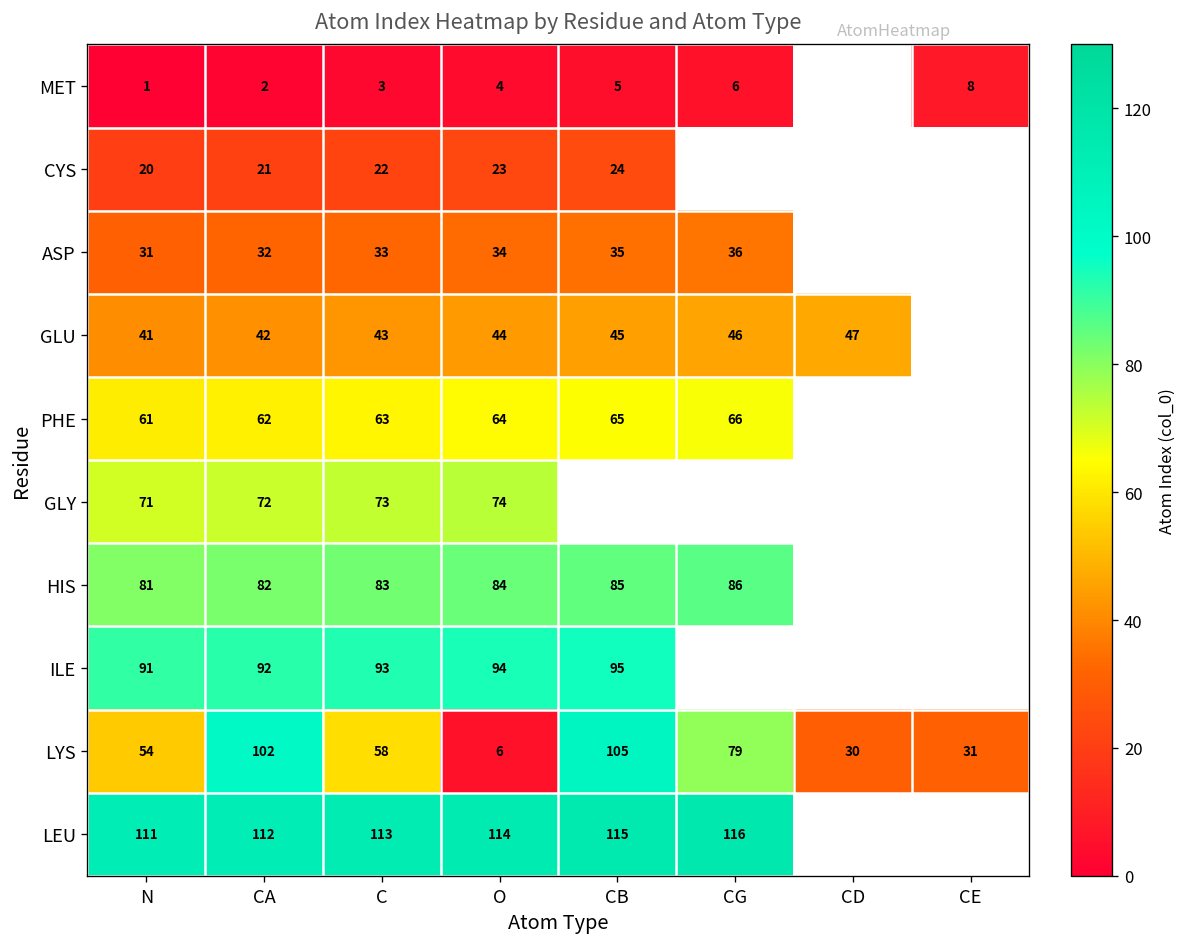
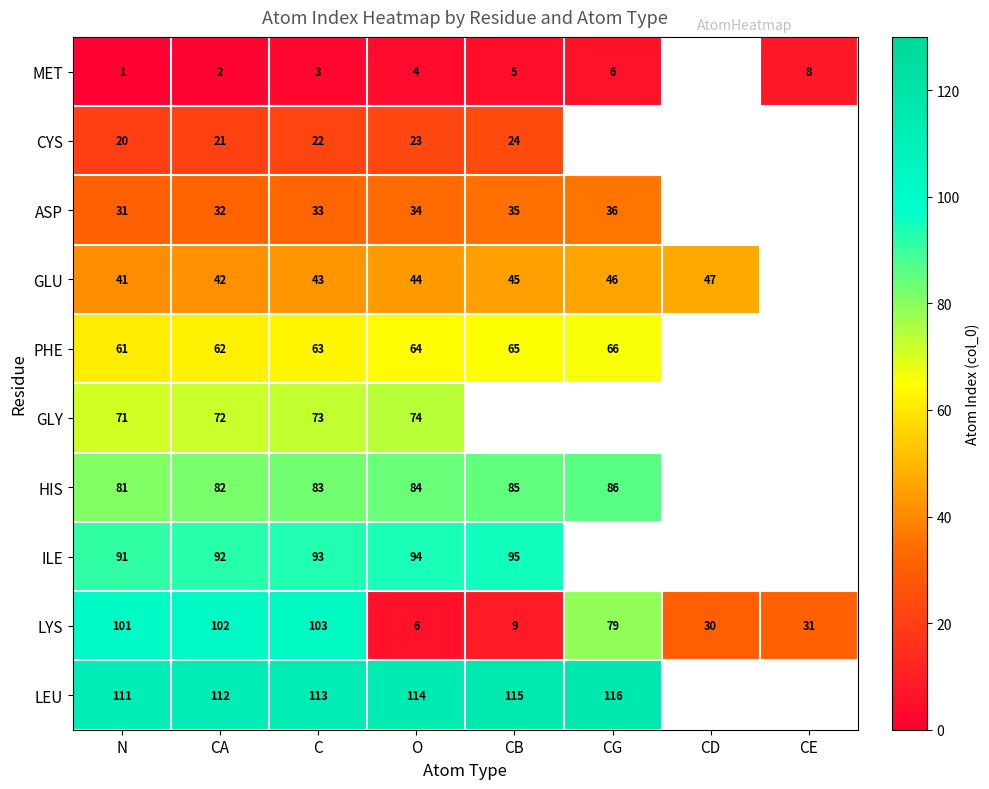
LYS, N: 54 -> 101
LYS, C: 58 -> 103
LYS, CB: 105 -> 9
